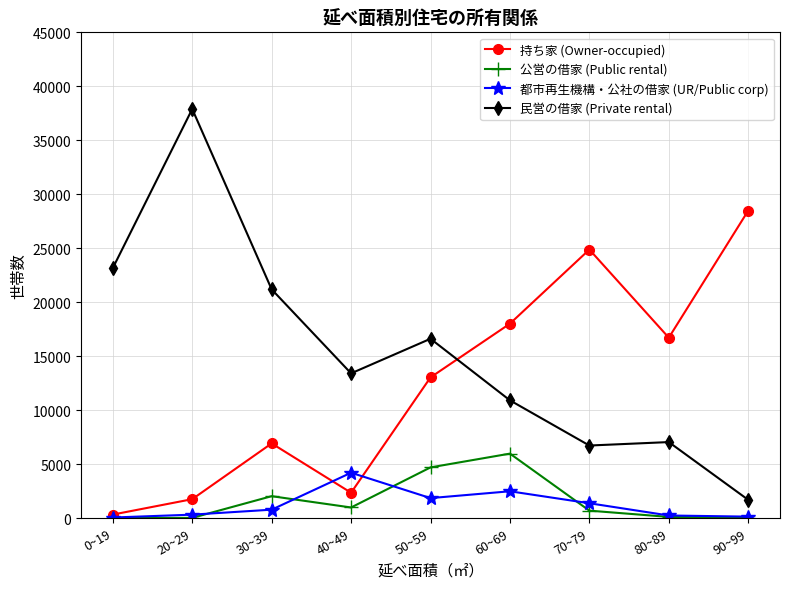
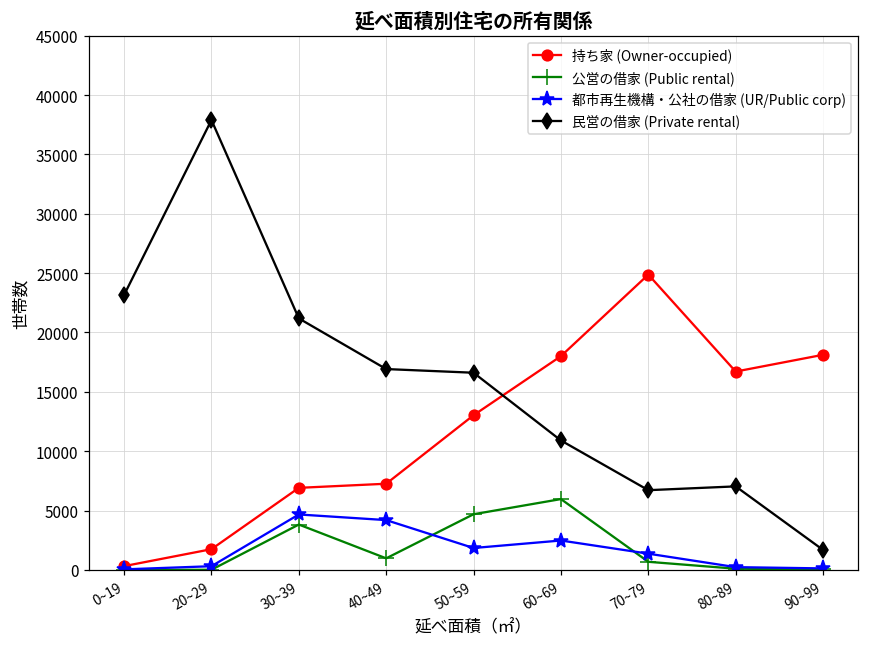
公営の借家 (Public rental), 30~39: 2000 -> 3800
都市再生機構・公社の借家 (UR/Public corp), 30~39: 800 -> 4700
持ち家 (Owner-occupied), 40~49: 2300 -> 7300
民営の借家 (Private rental), 40~49: 13400 -> 16900
持ち家 (Owner-occupied), 90~99: 28500 -> 18100
